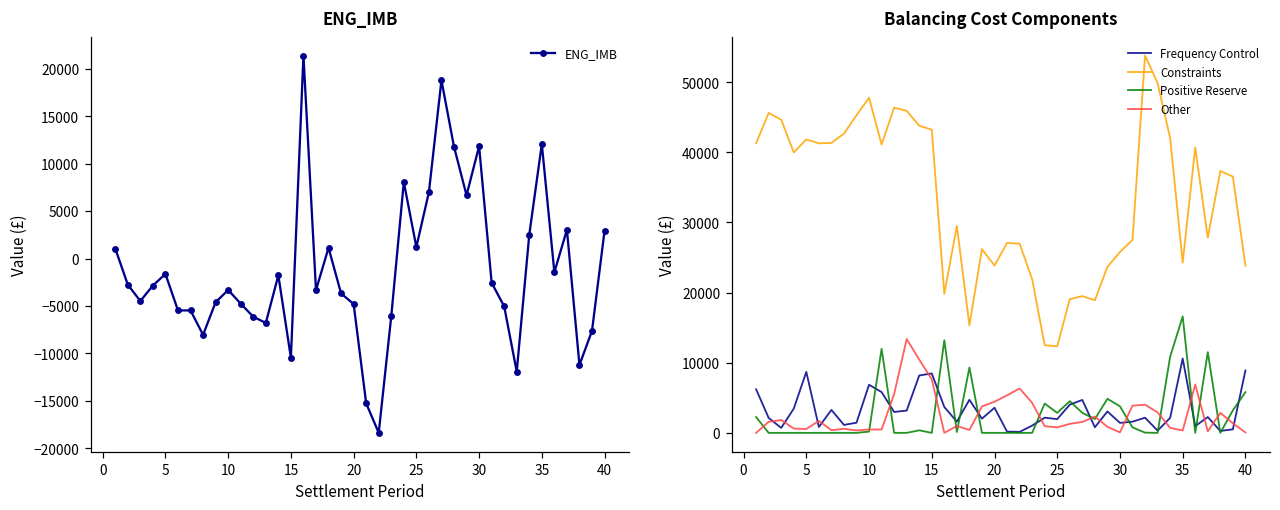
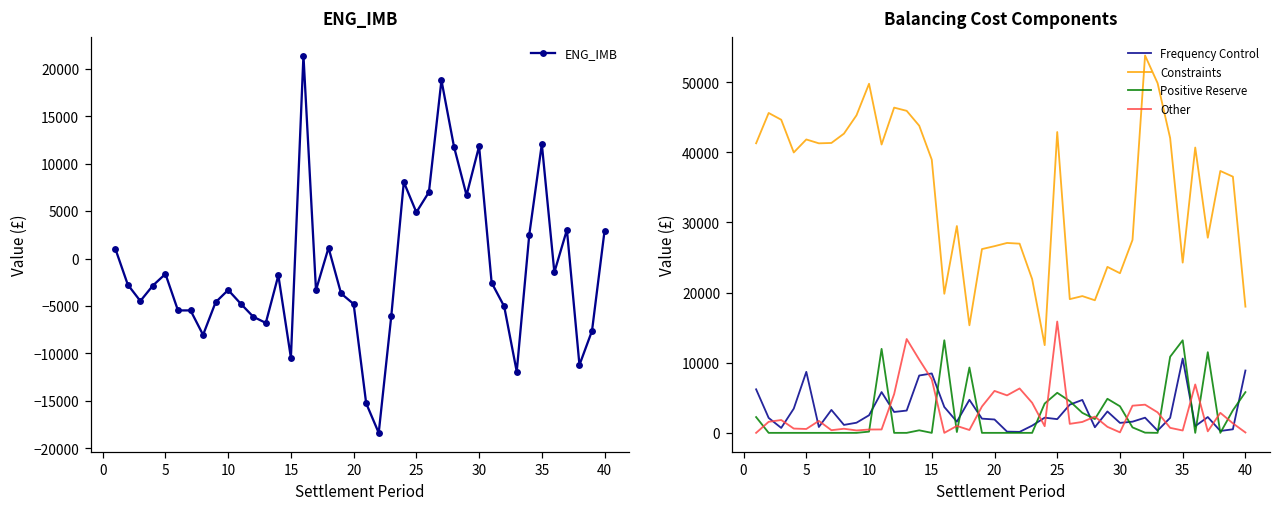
ENG_IMB, 25: 1000 -> 5000
Balancing Cost Components, Frequency Control, 10: 7000 -> 3000
Balancing Cost Components, Constraints, 10: 48000 -> 50000
Balancing Cost Components, Constraints, 15: 43000 -> 39000
Balancing Cost Components, Frequency Control, 20: 4000 -> 2000
Balancing Cost Components, Constraints, 20: 24000 -> 27000
Balancing Cost Components, Other, 20: 4000 -> 6000
Balancing Cost Components, Constraints, 25: 12000 -> 43000
Balancing Cost Components, Positive Reserve, 25: 3000 -> 6000
Balancing Cost Components, Other, 25: 1000 -> 16000
Balancing Cost Components, Constraints, 30: 26000 -> 23000
Balancing Cost Components, Positive Reserve, 35: 17000 -> 13000
Balancing Cost Components, Constraints, 40: 24000 -> 18000
